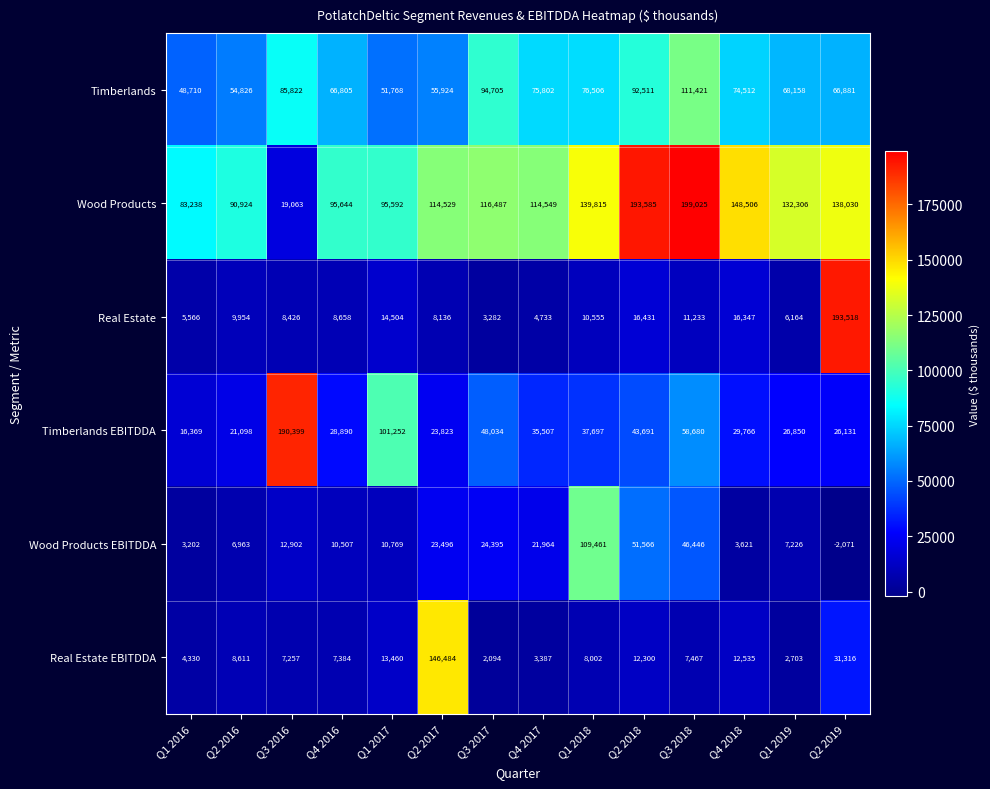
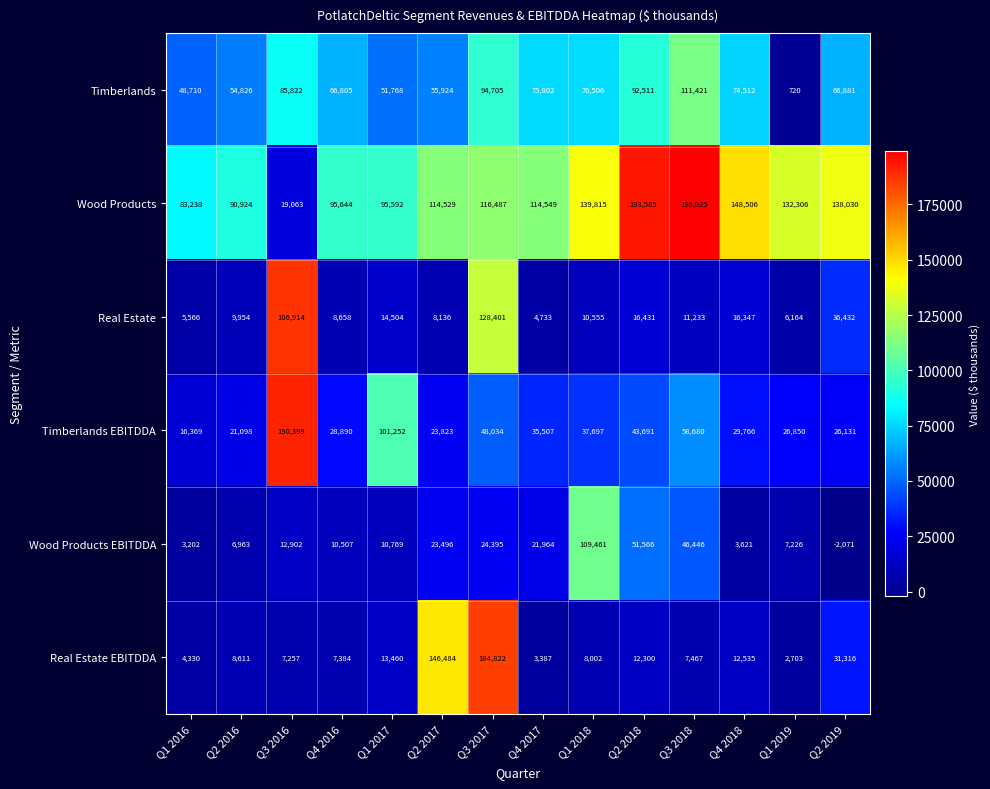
Timberlands, Q1 2019: 68,158 -> 720
Real Estate, Q3 2016: 8,426 -> 186,914
Real Estate, Q3 2017: 3,282 -> 128,401
Real Estate, Q2 2019: 193,518 -> 36,432
Real Estate EBITDDA, Q3 2017: 2,094 -> 184,822
